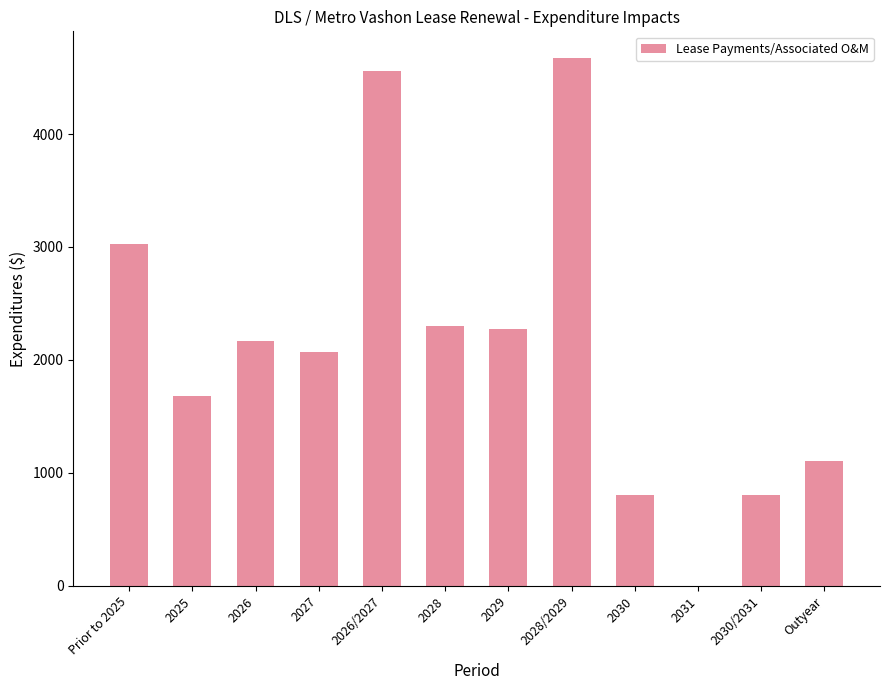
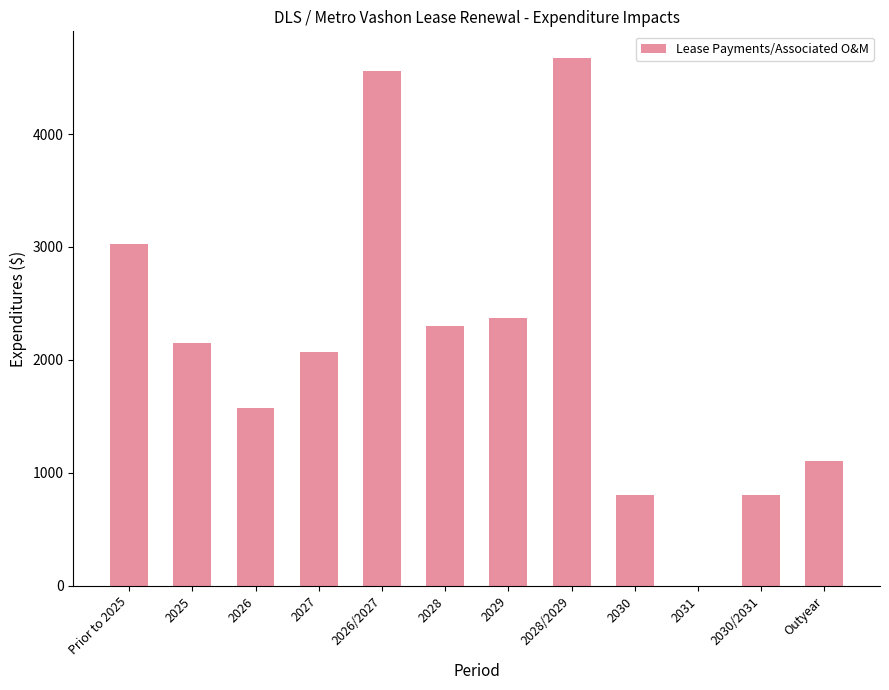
2025: 1680 -> 2150
2026: 2170 -> 1570
2029: 2280 -> 2370
